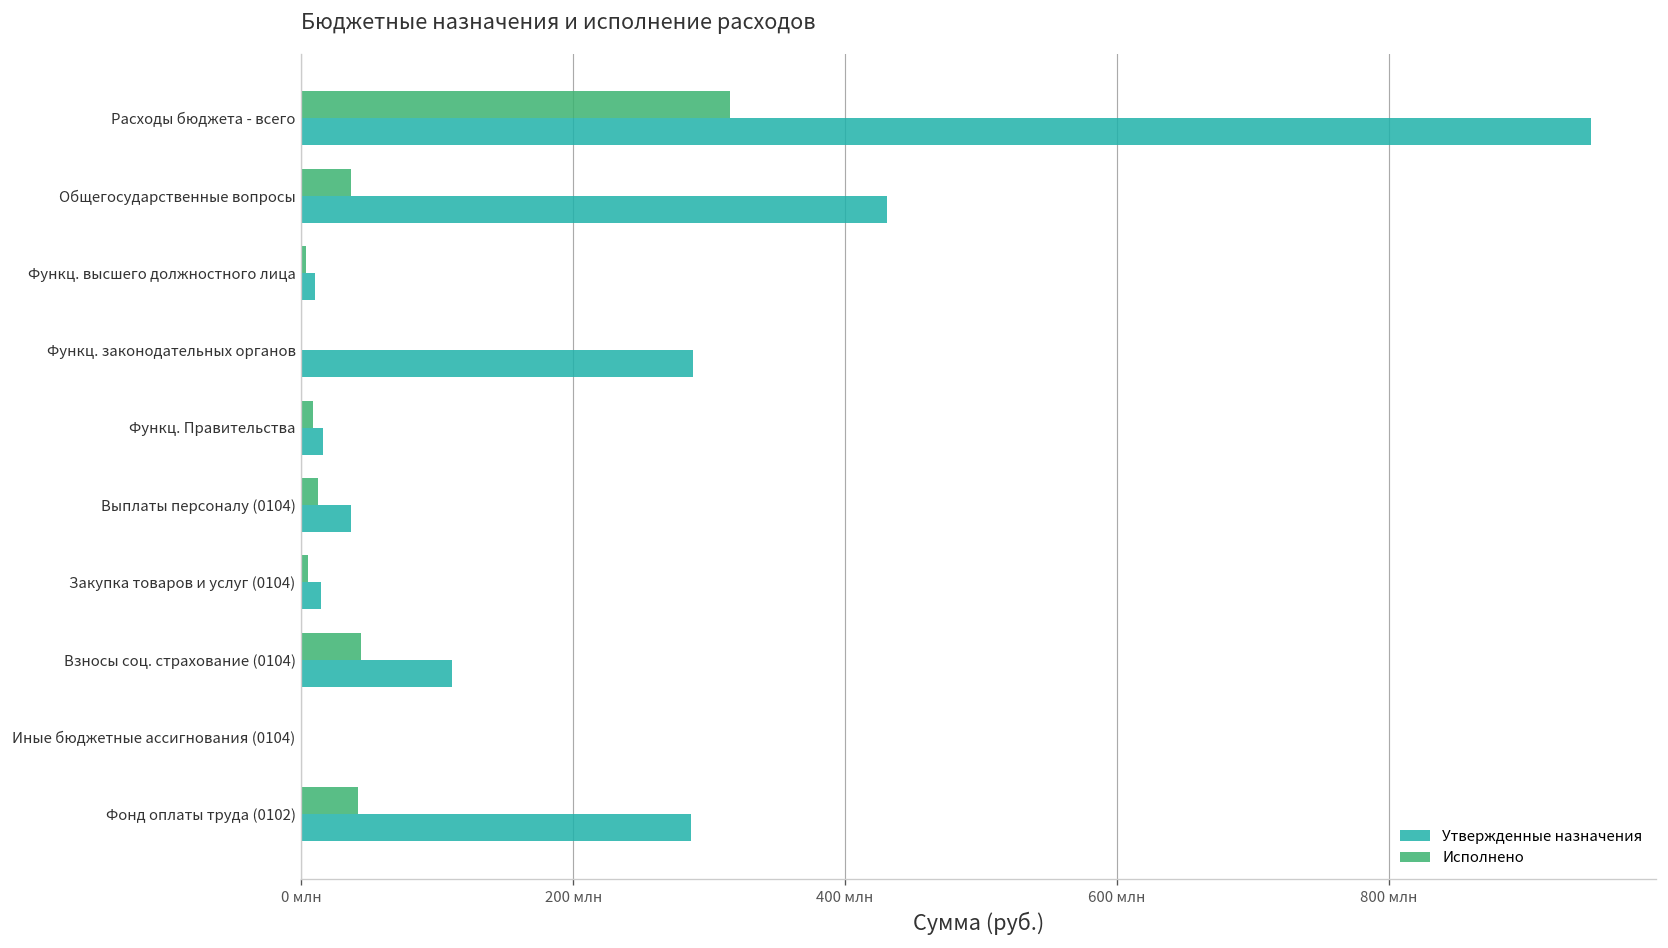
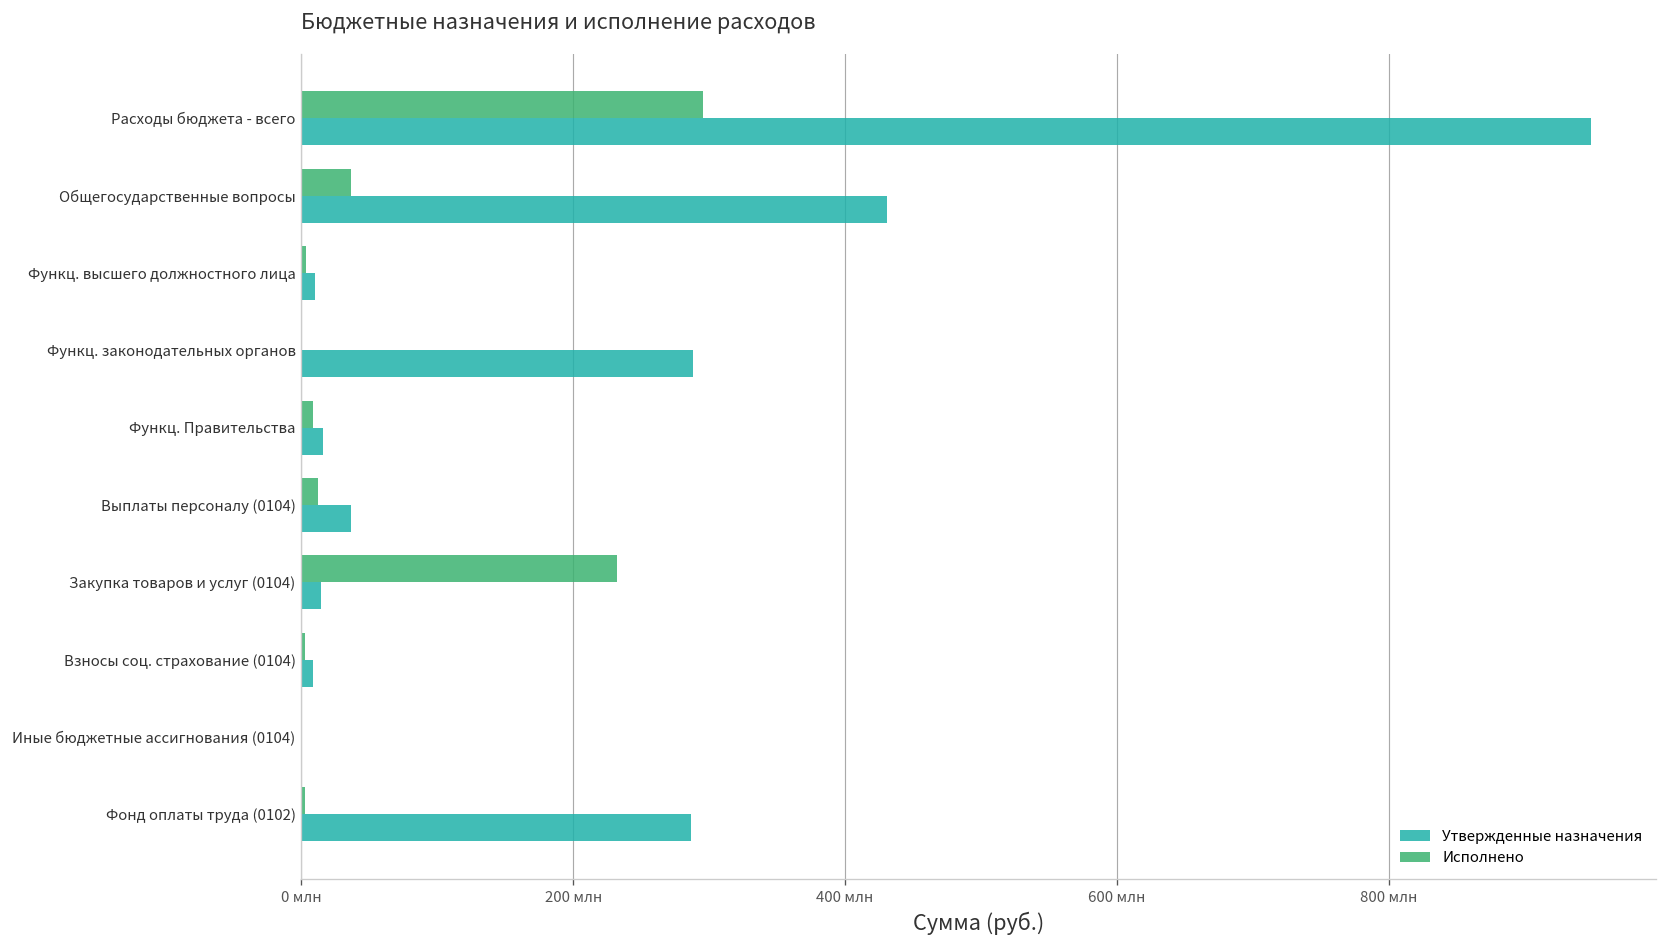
Исполнено, Расходы бюджета - всего: 315 млн -> 295 млн
Исполнено, Закупка товаров и услуг (0104): 5 млн -> 232 млн
Исполнено, Взносы соц. страхование (0104): 44 млн -> 2 млн
Утвержденные назначения, Взносы соц. страхование (0104): 111 млн -> 9 млн
Исполнено, Фонд оплаты труда (0102): 41 млн -> 3 млн
